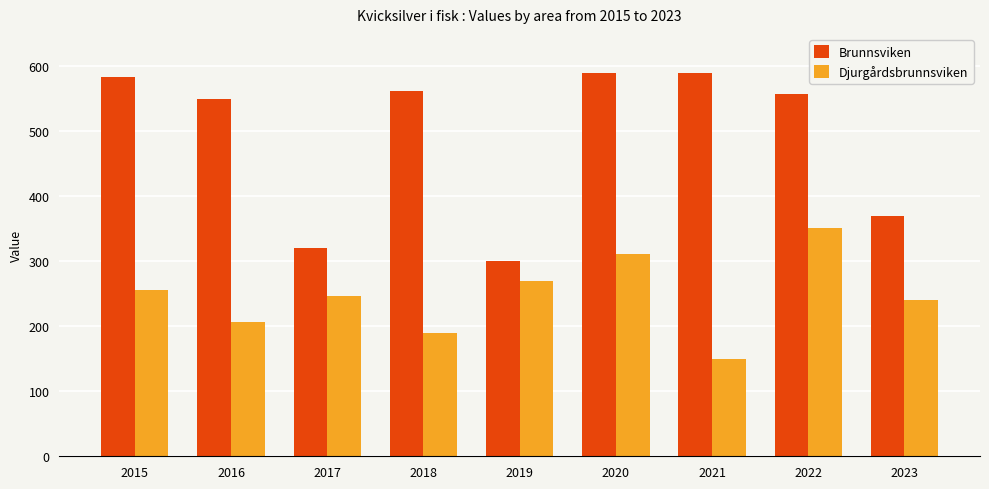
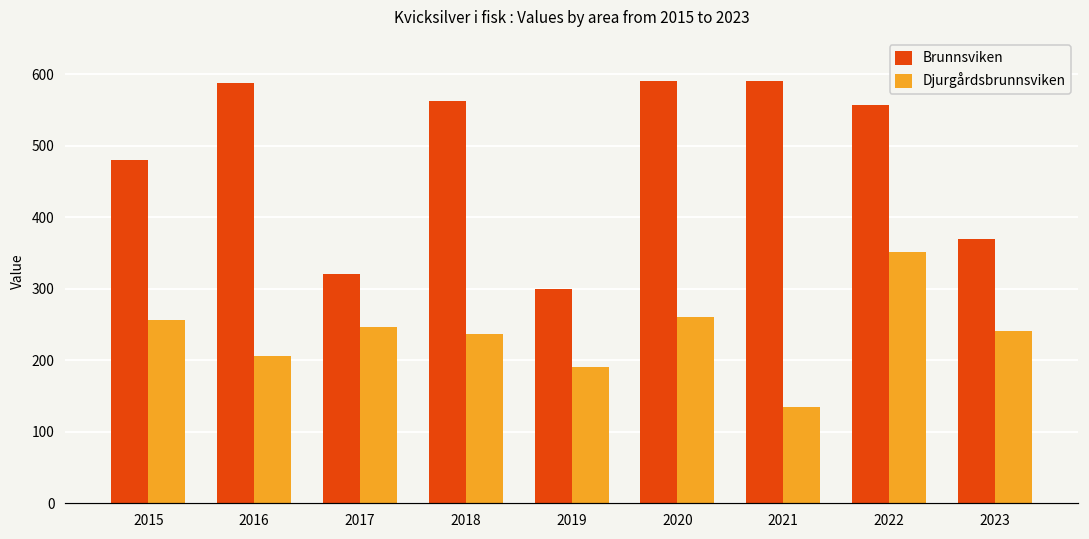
Brunnsviken, 2015: 580 -> 480
Brunnsviken, 2016: 550 -> 590
Djurgårdsbrunnsviken, 2018: 190 -> 240
Djurgårdsbrunnsviken, 2019: 270 -> 190
Djurgårdsbrunnsviken, 2020: 310 -> 260
Djurgårdsbrunnsviken, 2021: 150 -> 130
